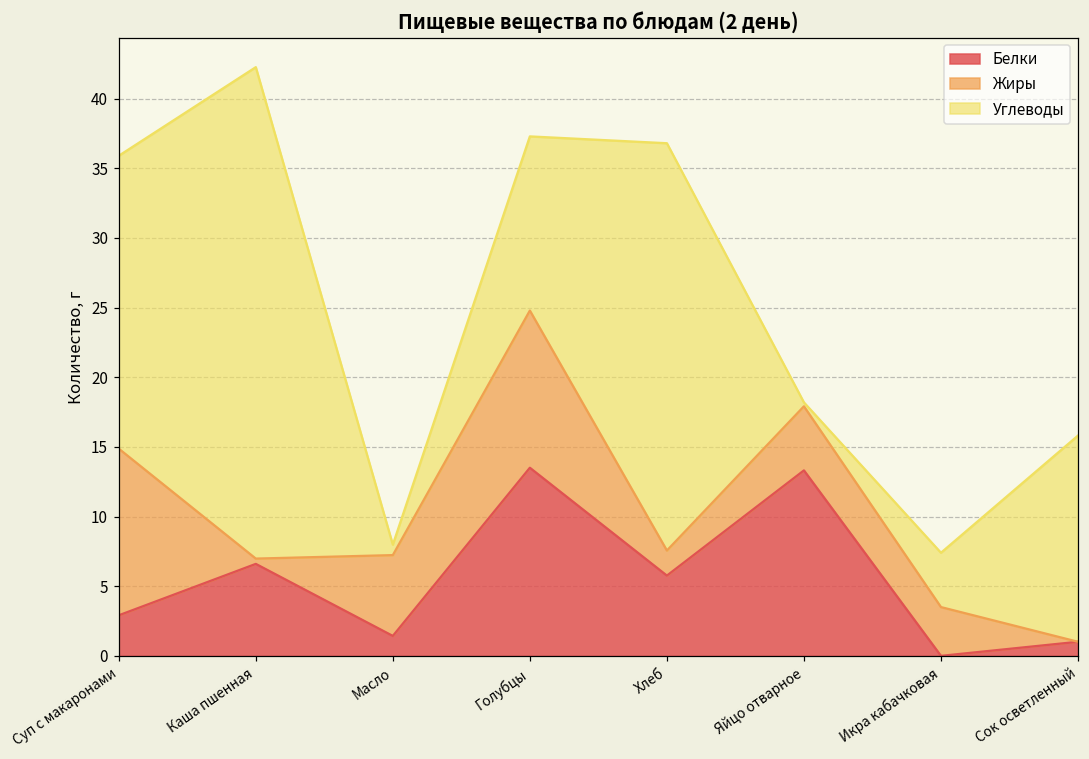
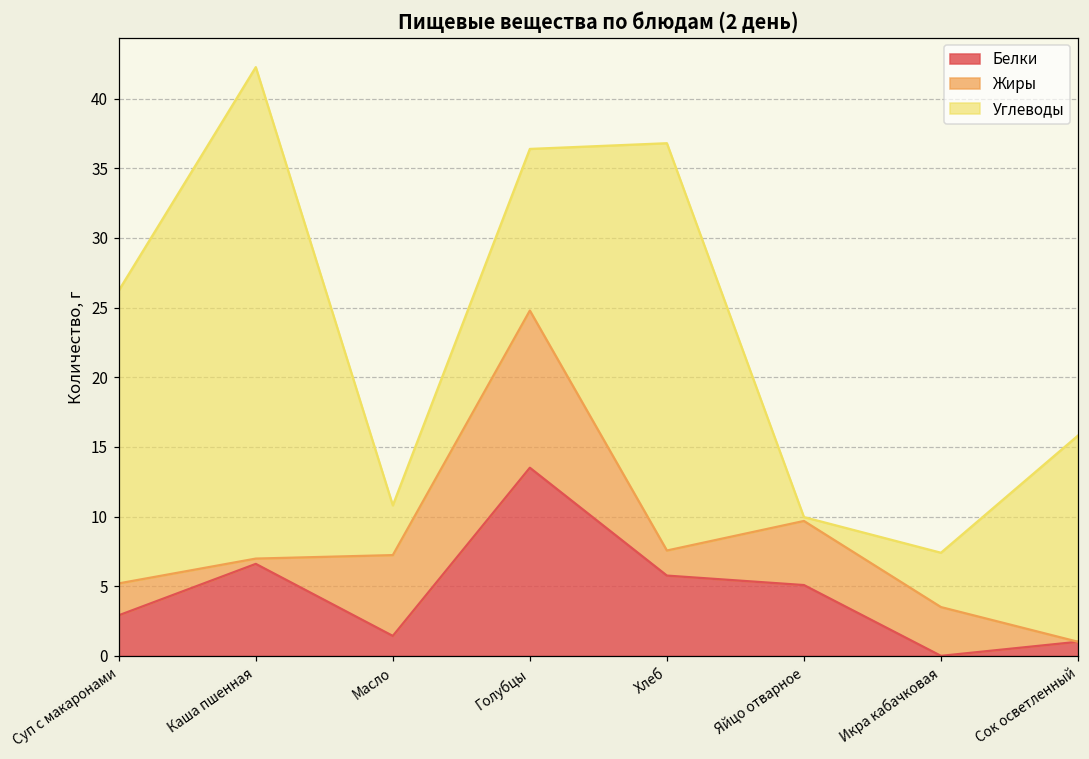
Жиры, Суп с макаронами: 12.0 -> 2.3
Углеводы, Масло: 0.8 -> 3.6
Углеводы, Голубцы: 12.5 -> 11.6
Белки, Яйцо отварное: 13.3 -> 5.1
